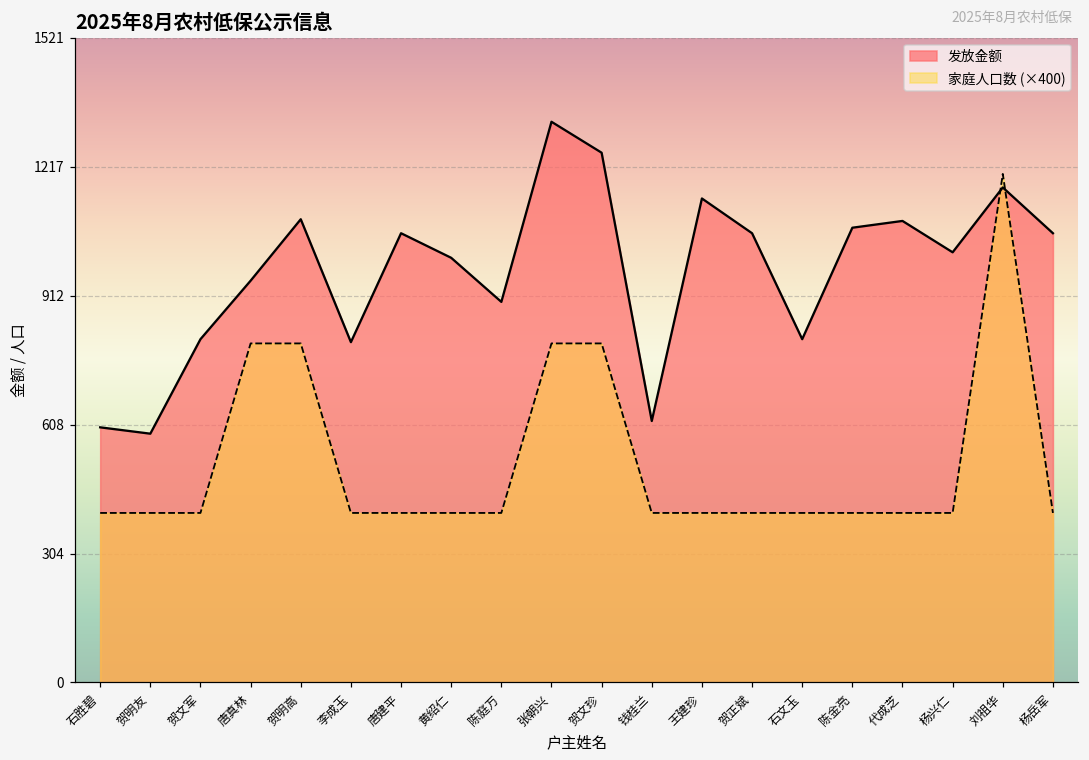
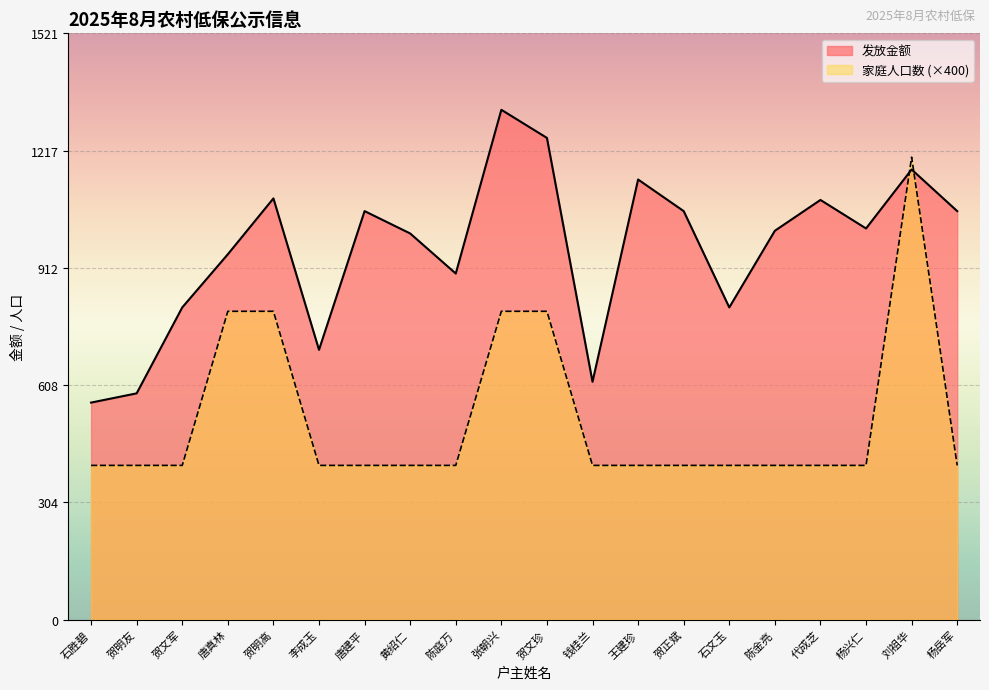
发放金额, 石胜碧: 600 -> 560
发放金额, 李成玉: 800 -> 700
发放金额, 陈金亮: 1070 -> 1010
